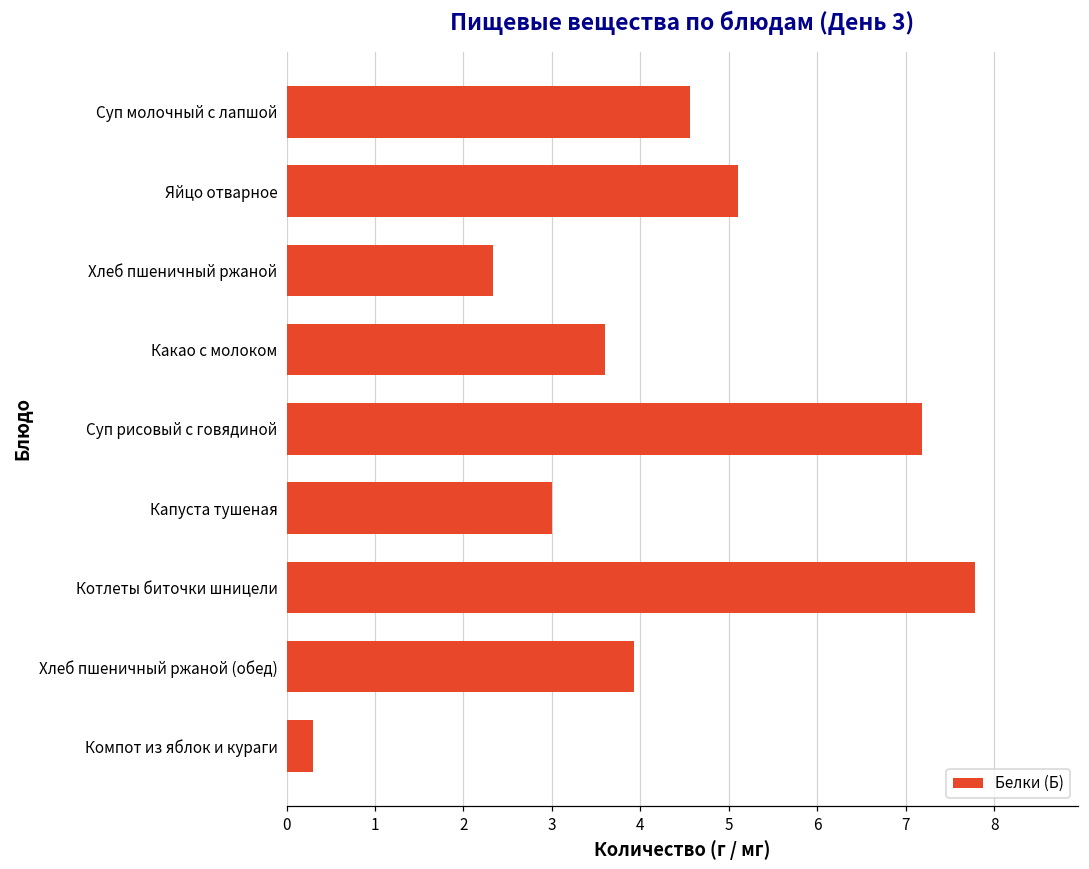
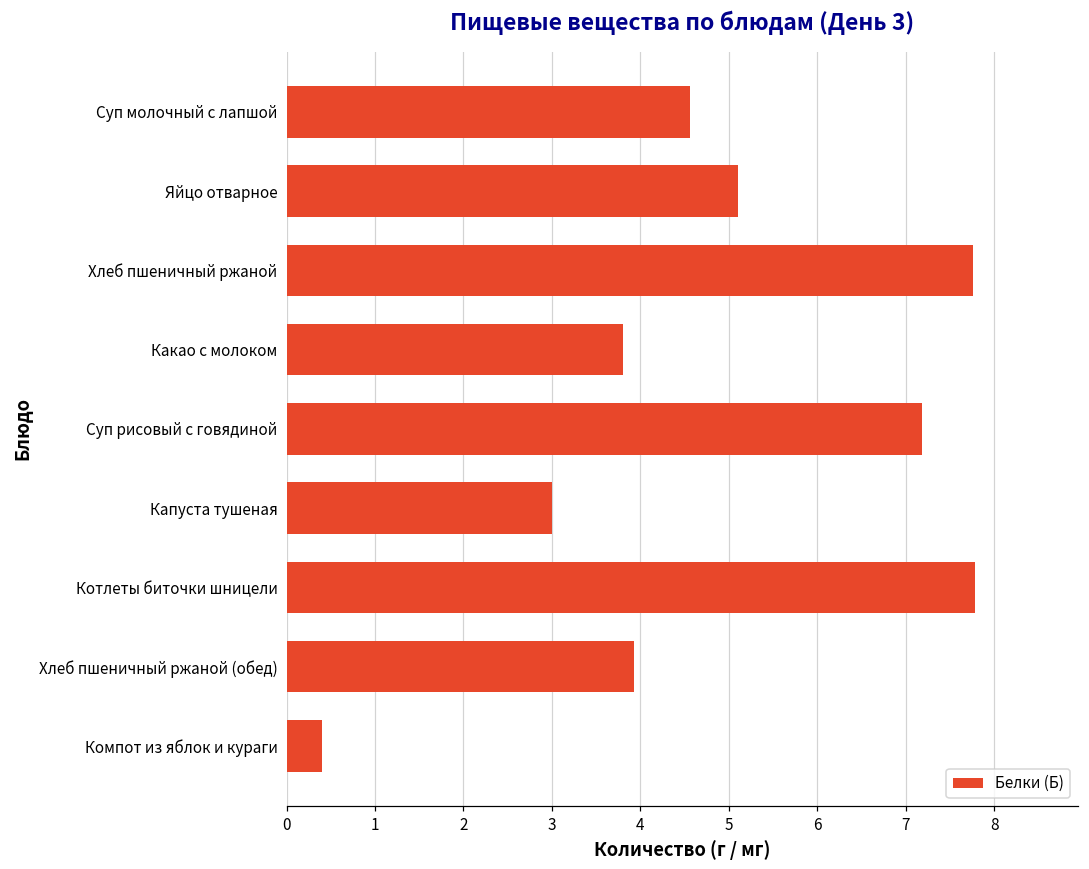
Хлеб пшеничный ржаной: 2.3 -> 7.8
Какао с молоком: 3.6 -> 3.8
Компот из яблок и кураги: 0.3 -> 0.4
